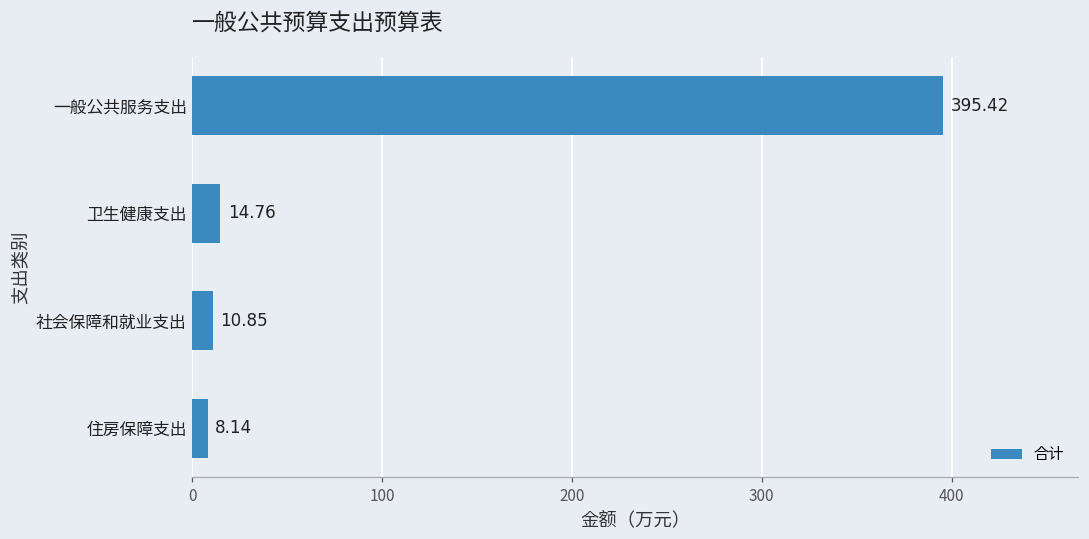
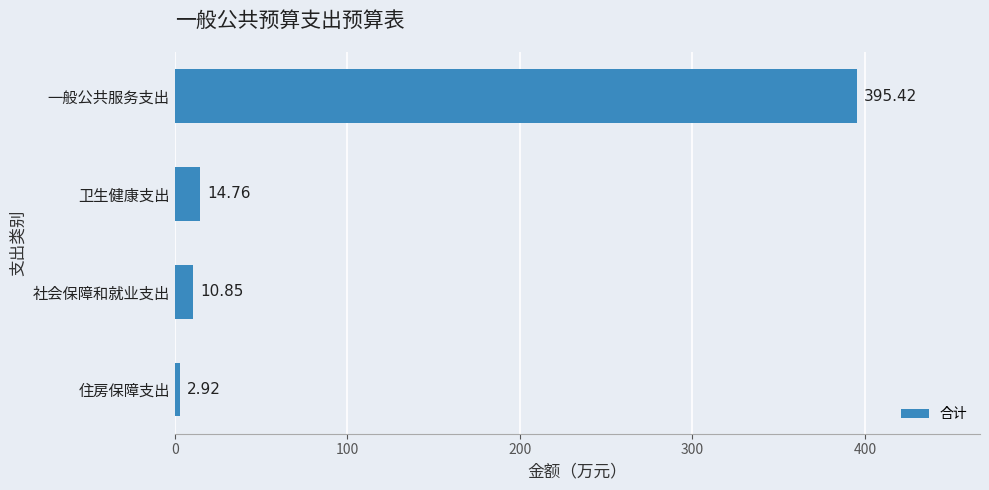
住房保障支出: 8.14 -> 2.92
